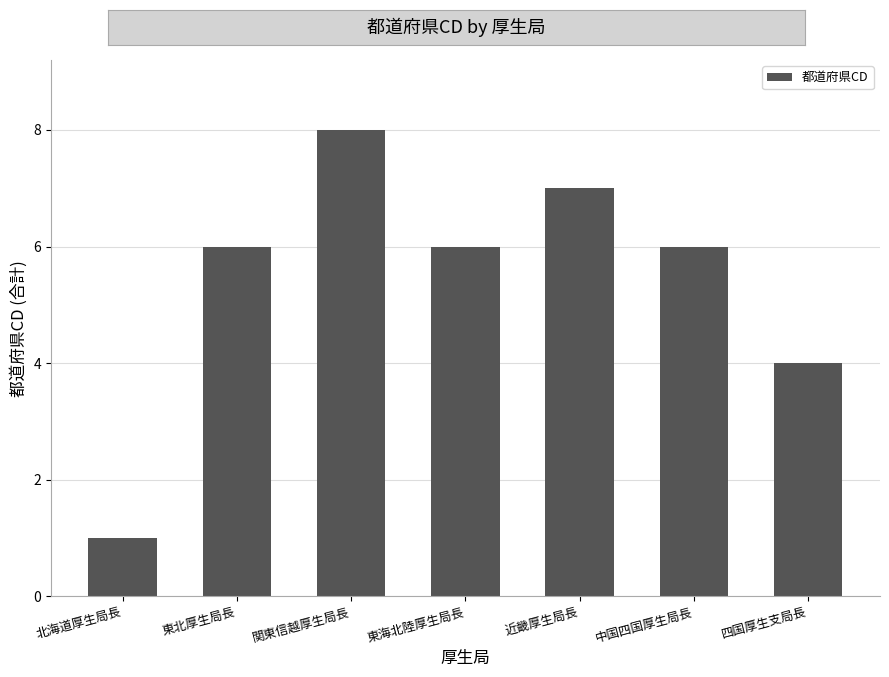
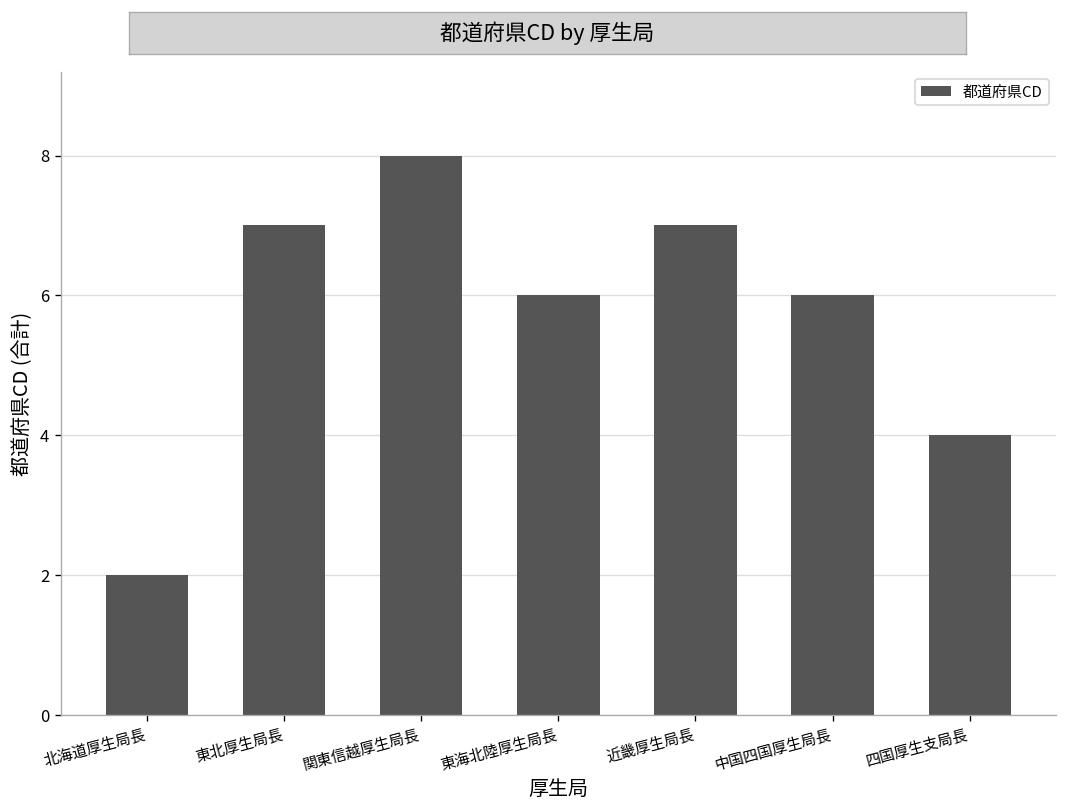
北海道厚生局長: 1 -> 2
東北厚生局長: 6 -> 7
